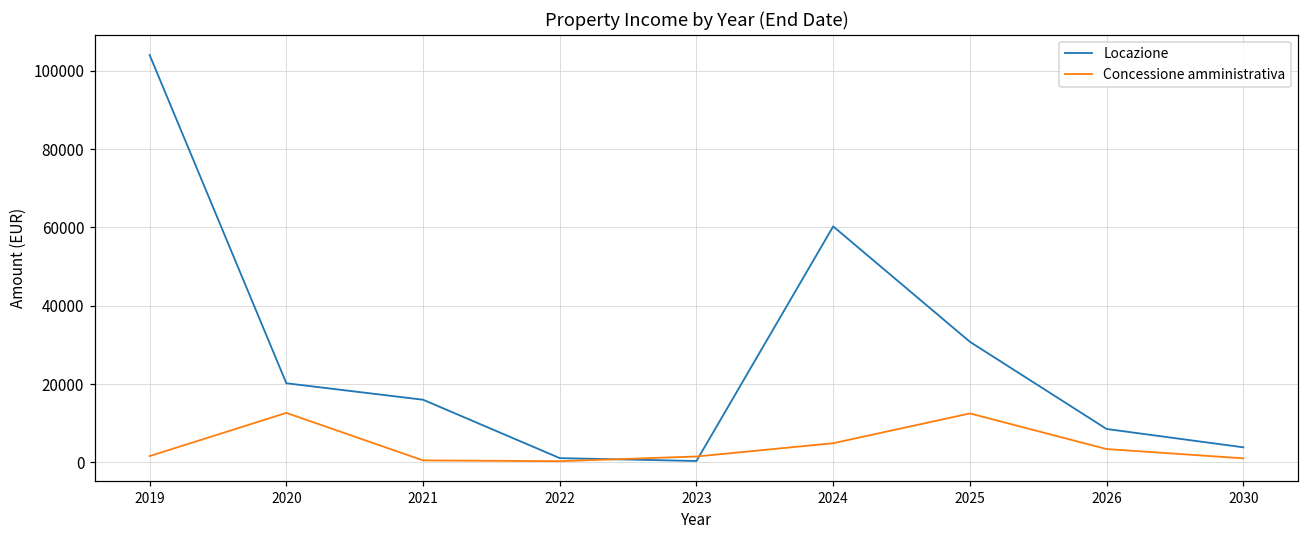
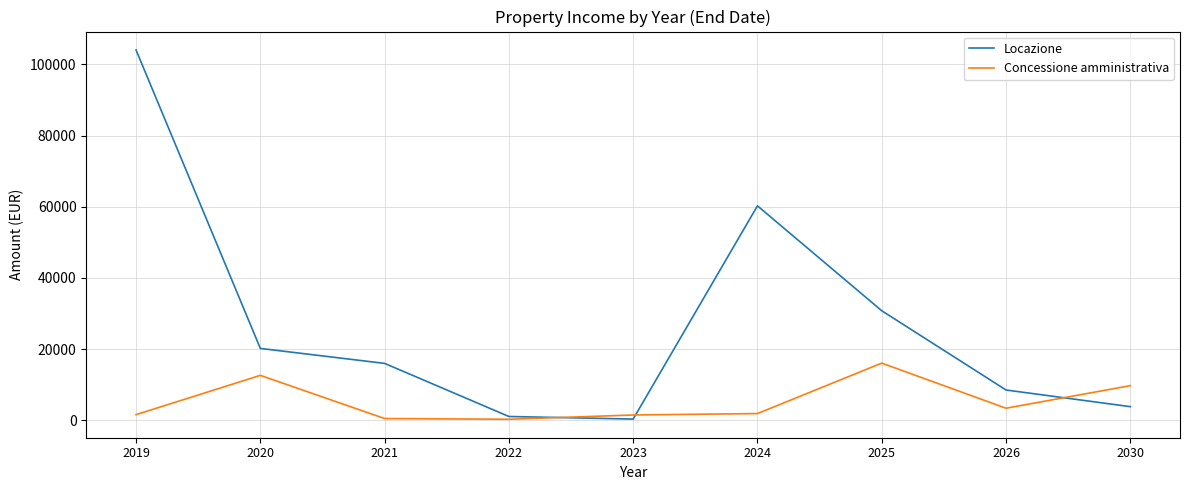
Concessione amministrativa, 2024: 5000 -> 2000
Concessione amministrativa, 2025: 13000 -> 16000
Concessione amministrativa, 2030: 1000 -> 10000
